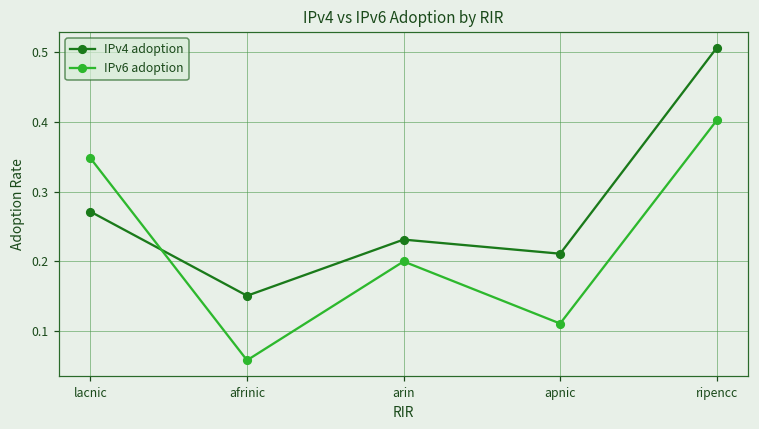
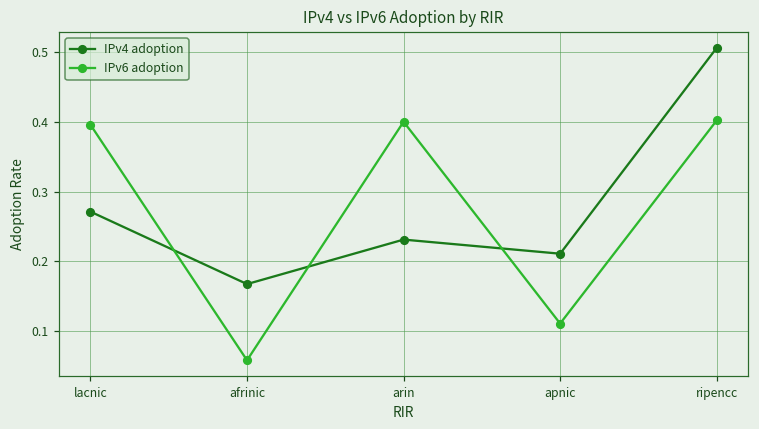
IPv6 adoption, lacnic: 0.35 -> 0.40
IPv4 adoption, afrinic: 0.15 -> 0.17
IPv6 adoption, arin: 0.2 -> 0.4
